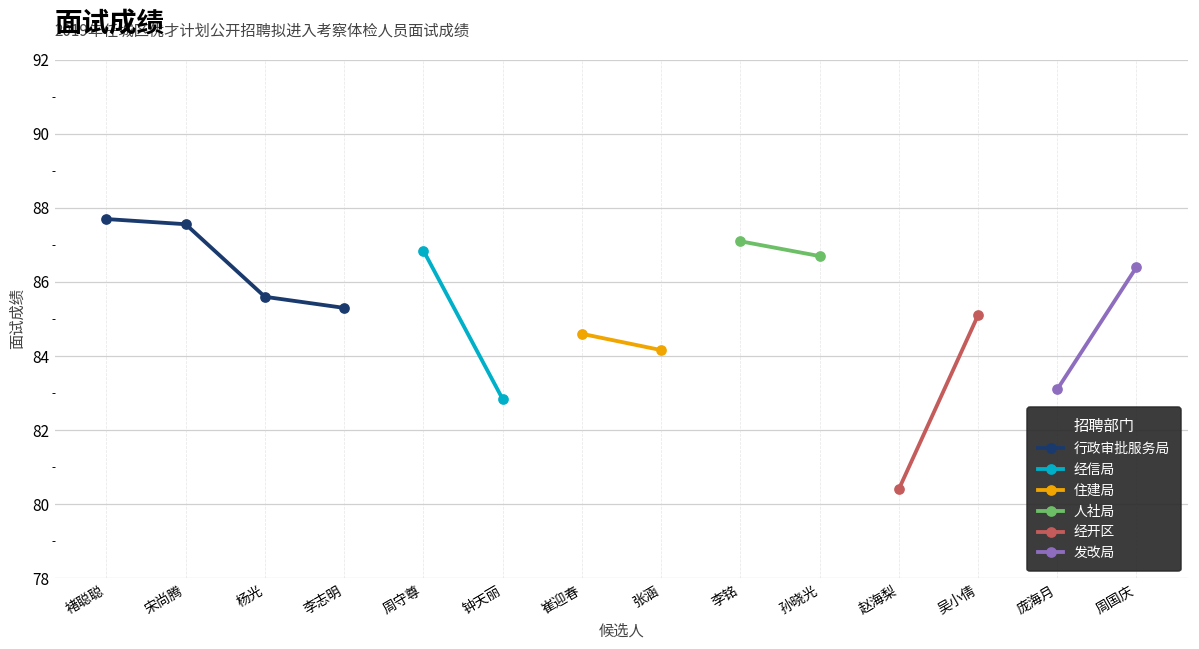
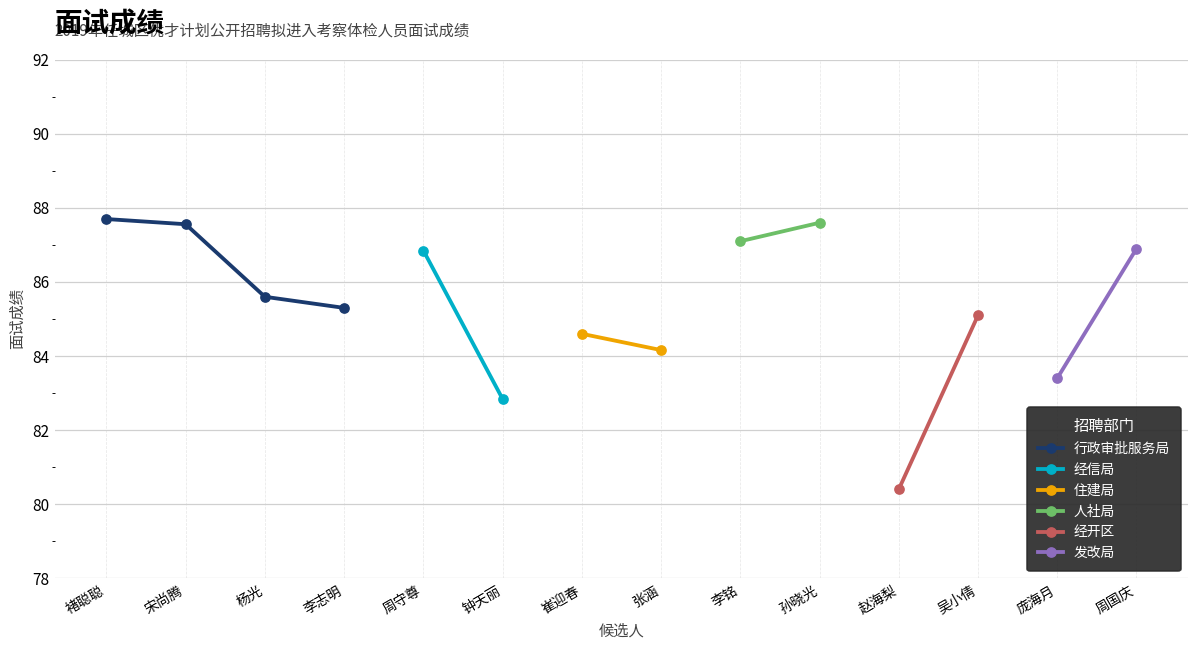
人社局, 孙晓光: 86.7 -> 87.6
发改局, 庞海月: 83.1 -> 83.4
发改局, 周国庆: 86.4 -> 86.9
